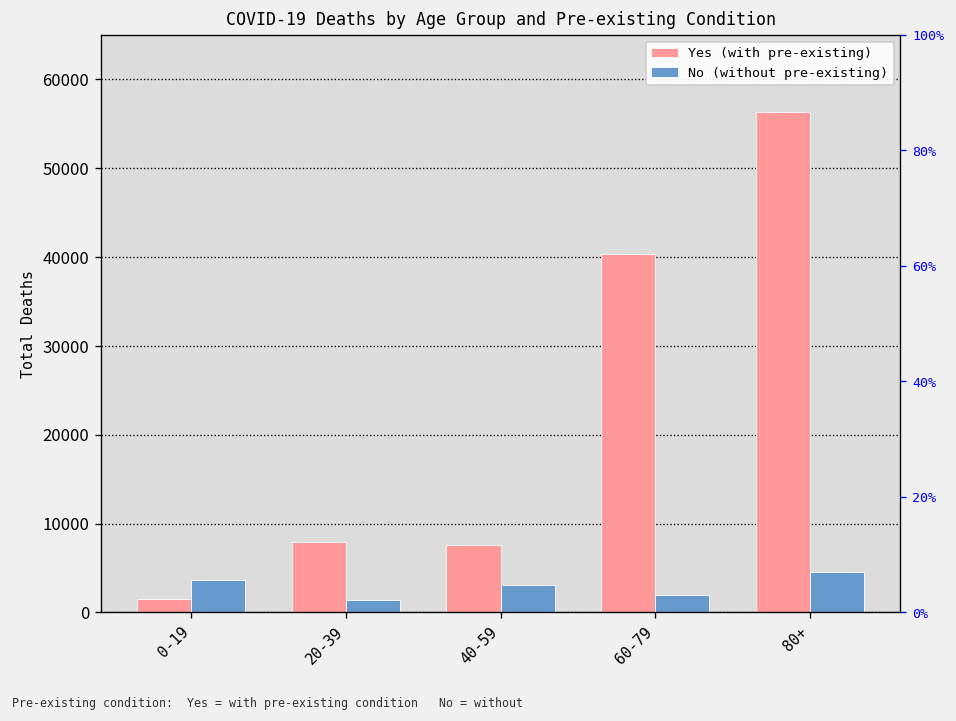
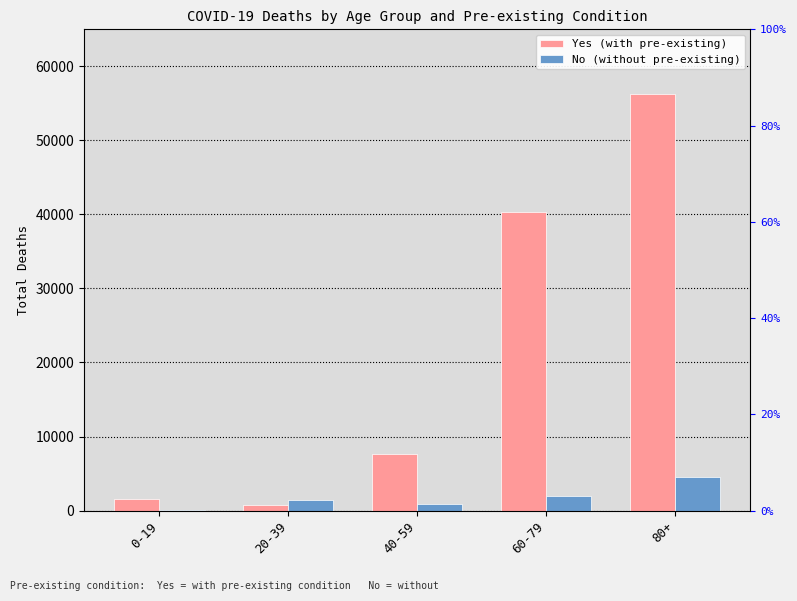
No (without pre-existing), 0-19: 4000 -> 0
Yes (with pre-existing), 20-39: 8000 -> 1000
No (without pre-existing), 40-59: 3000 -> 1000
